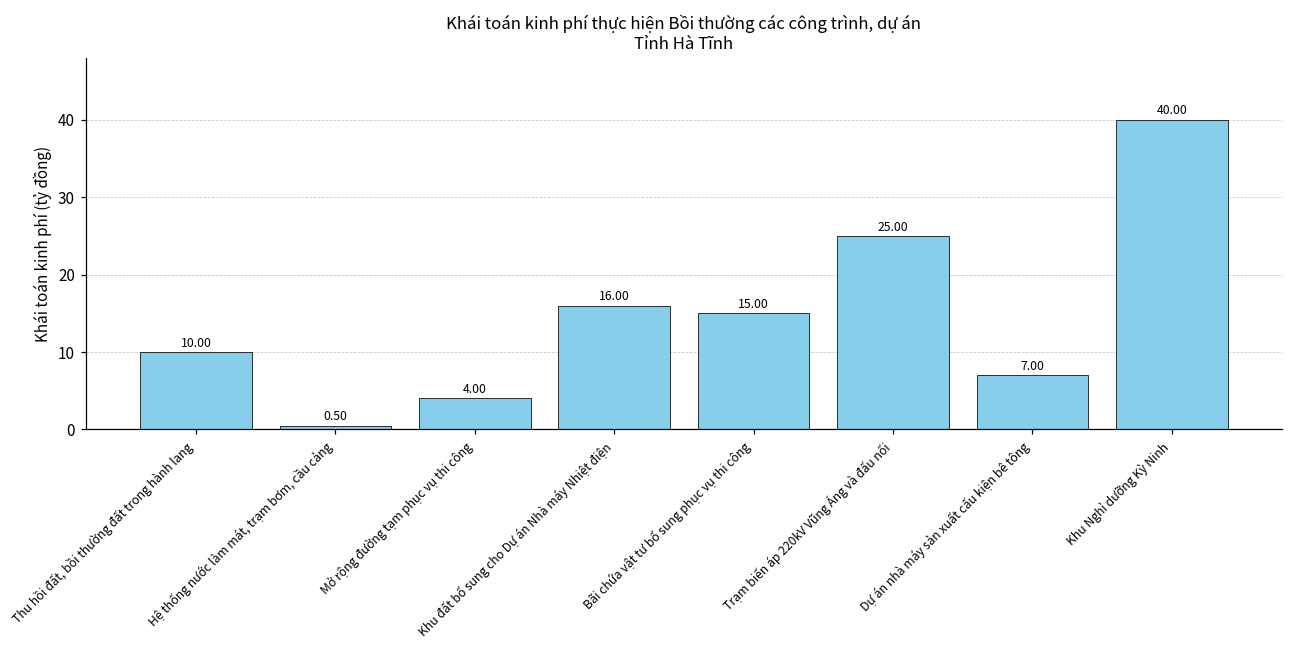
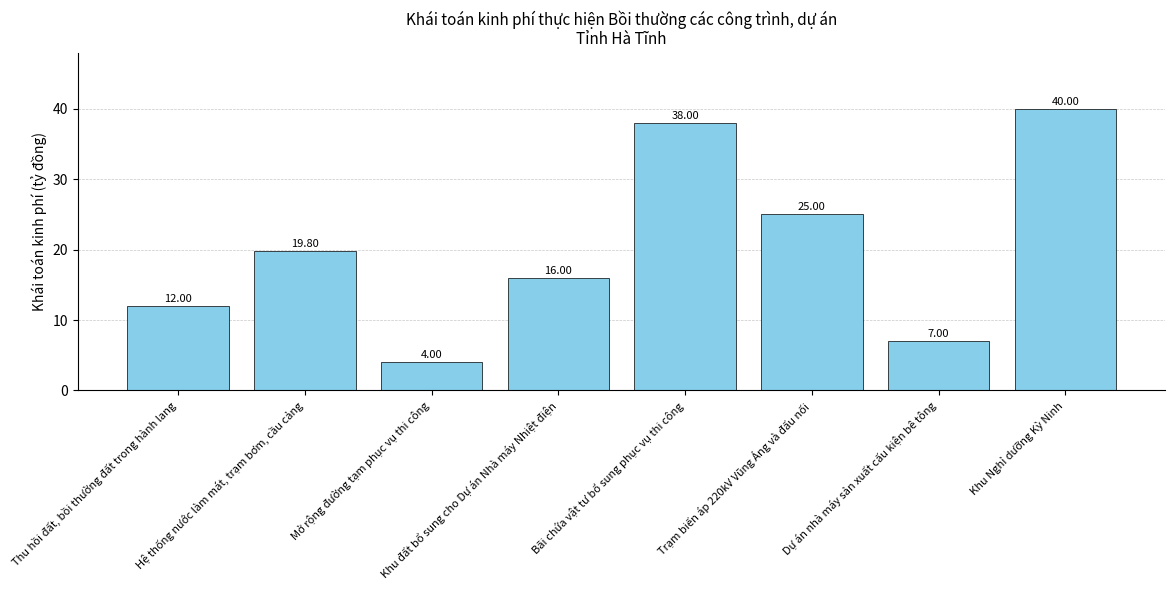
Thu hồi đất, bồi thường đất trong hành lang: 10.00 -> 12.00
Hệ thống nước làm mát, trạm bơm, cầu cảng: 0.50 -> 19.80
Bãi chứa vật tư bổ sung phục vụ thi công: 15.00 -> 38.00
